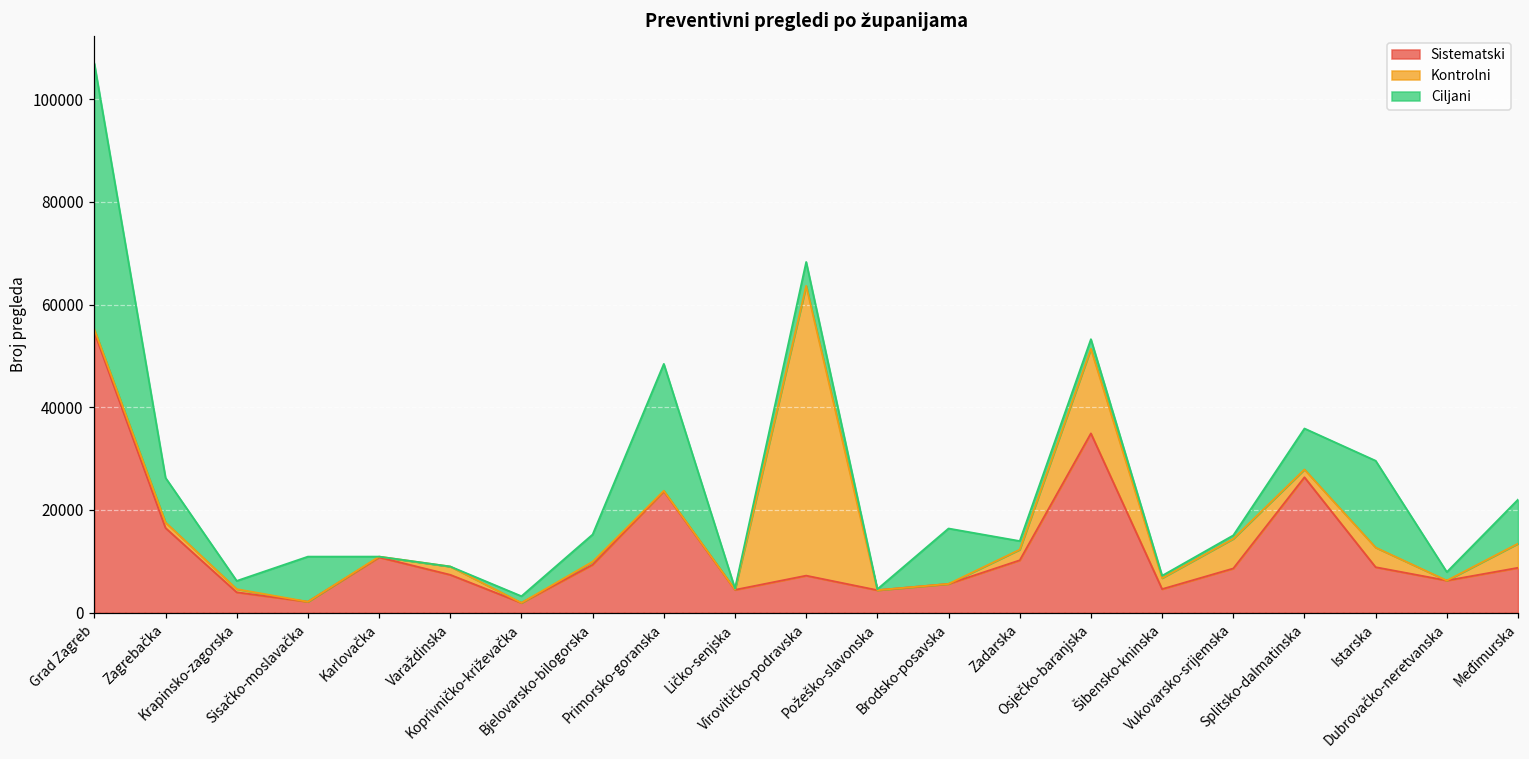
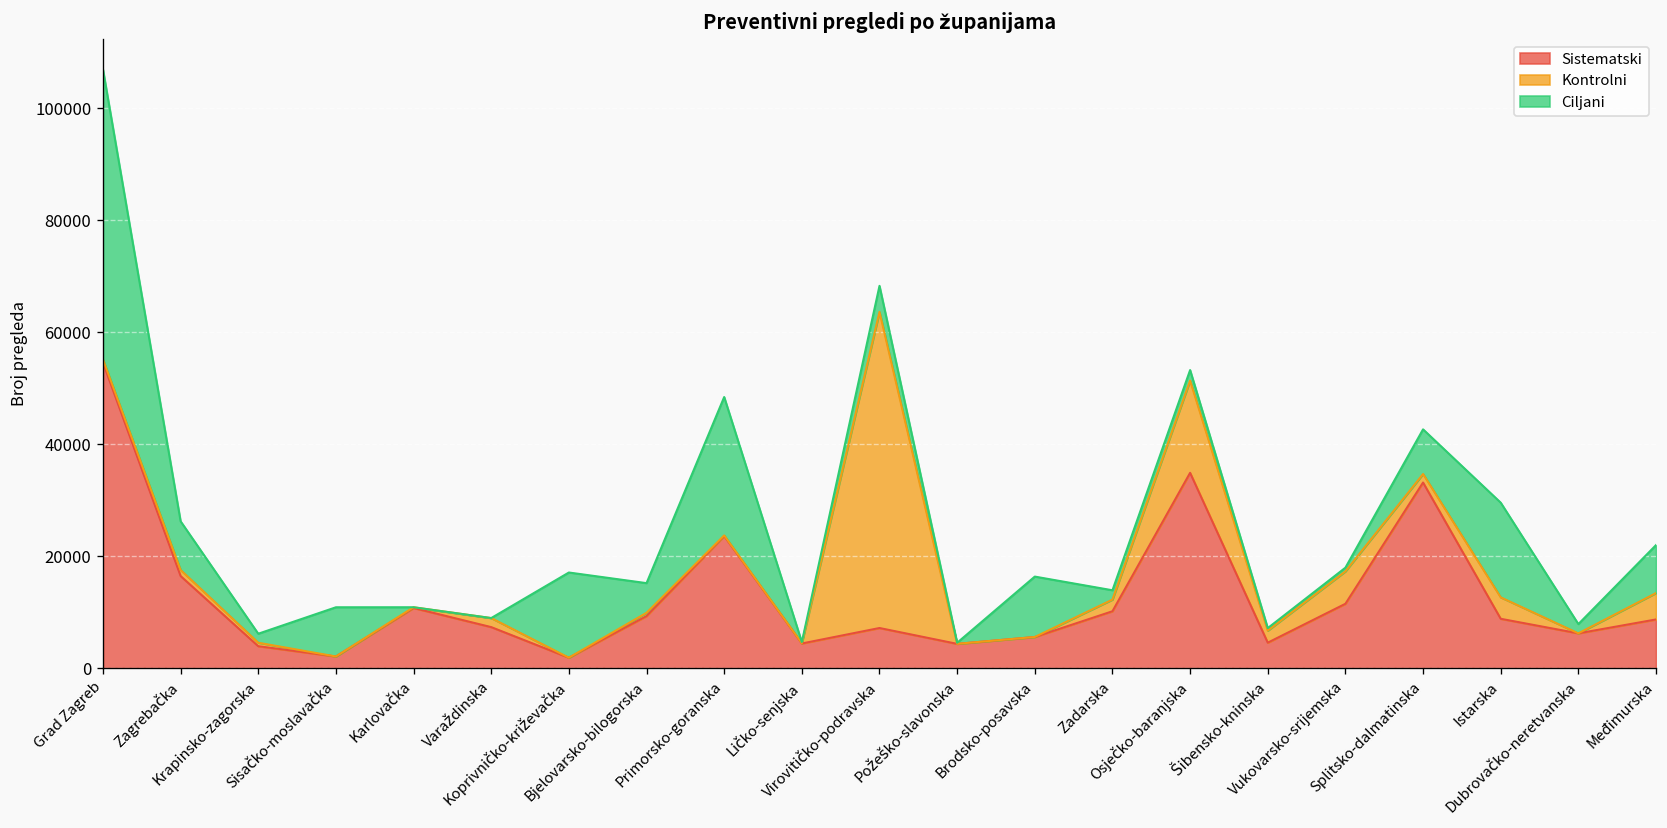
Ciljani, Koprivničko-križevačka: 1000 -> 15000
Sistematski, Vukovarsko-srijemska: 9000 -> 12000
Sistematski, Splitsko-dalmatinska: 26000 -> 33000
